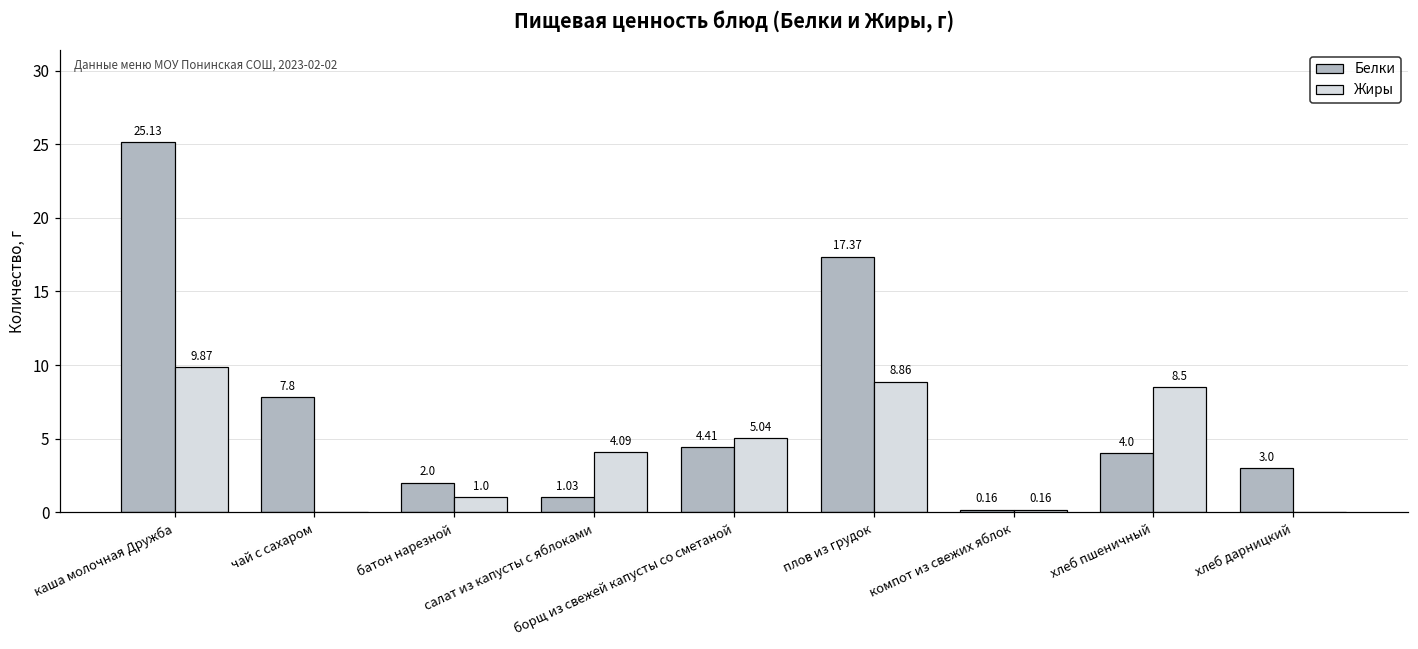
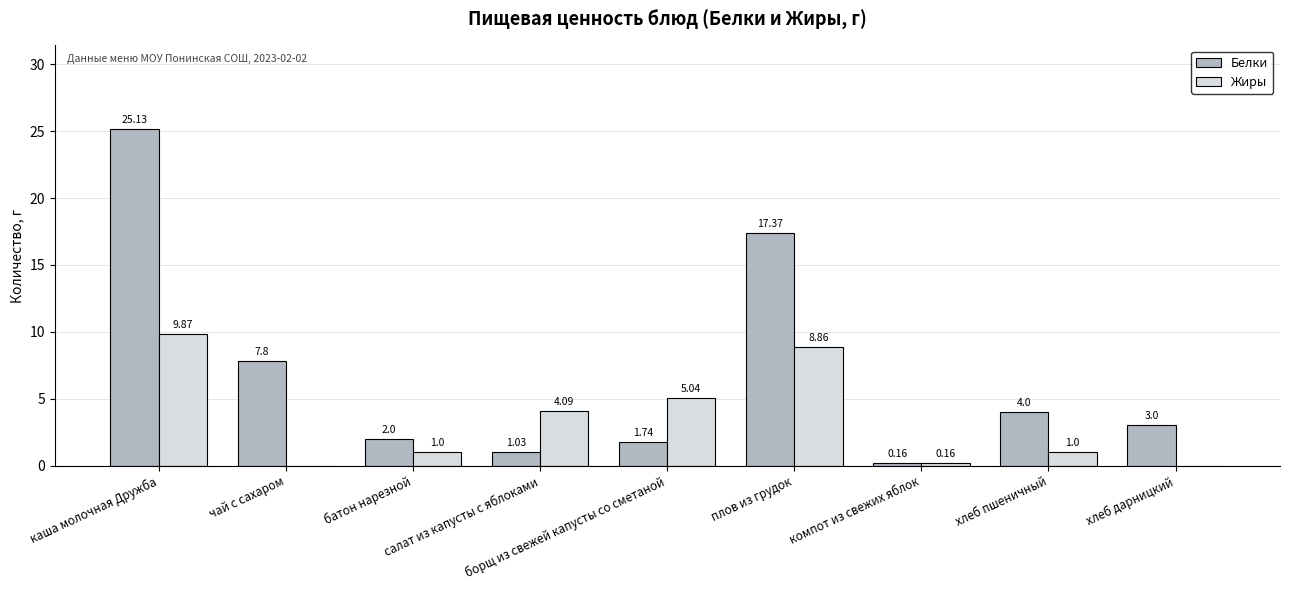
Белки, борщ из свежей капусты со сметаной: 4.41 -> 1.74
Жиры, хлеб пшеничный: 8.5 -> 1.0
